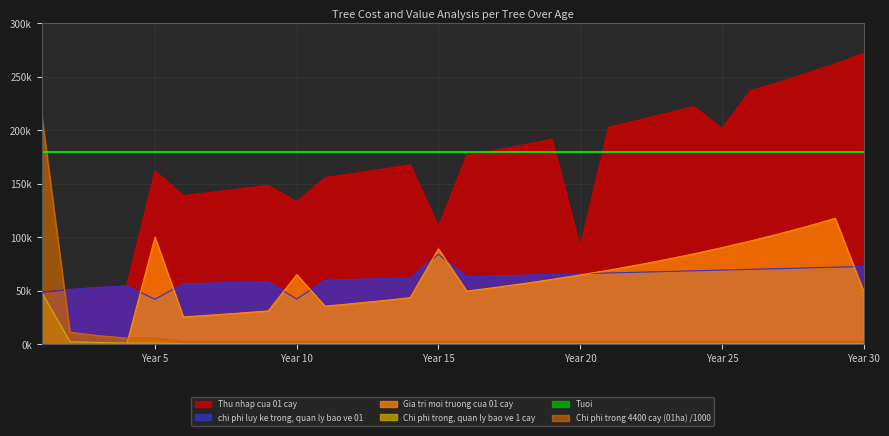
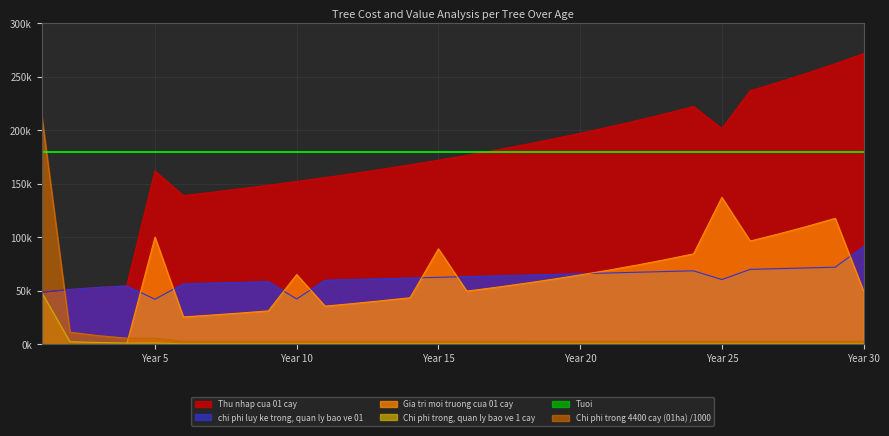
Thu nhap cua 01 cay, Year 10: 133000 -> 152000
Thu nhap cua 01 cay, Year 15: 110000 -> 172000
chi phi luy ke trong, quan ly bao ve 01, Year 15: 84000 -> 63000
Thu nhap cua 01 cay, Year 20: 91000 -> 197000
chi phi luy ke trong, quan ly bao ve 01, Year 25: 70000 -> 61000
Gia tri moi truong cua 01 cay, Year 25: 90000 -> 137000
chi phi luy ke trong, quan ly bao ve 01, Year 30: 73000 -> 92000
